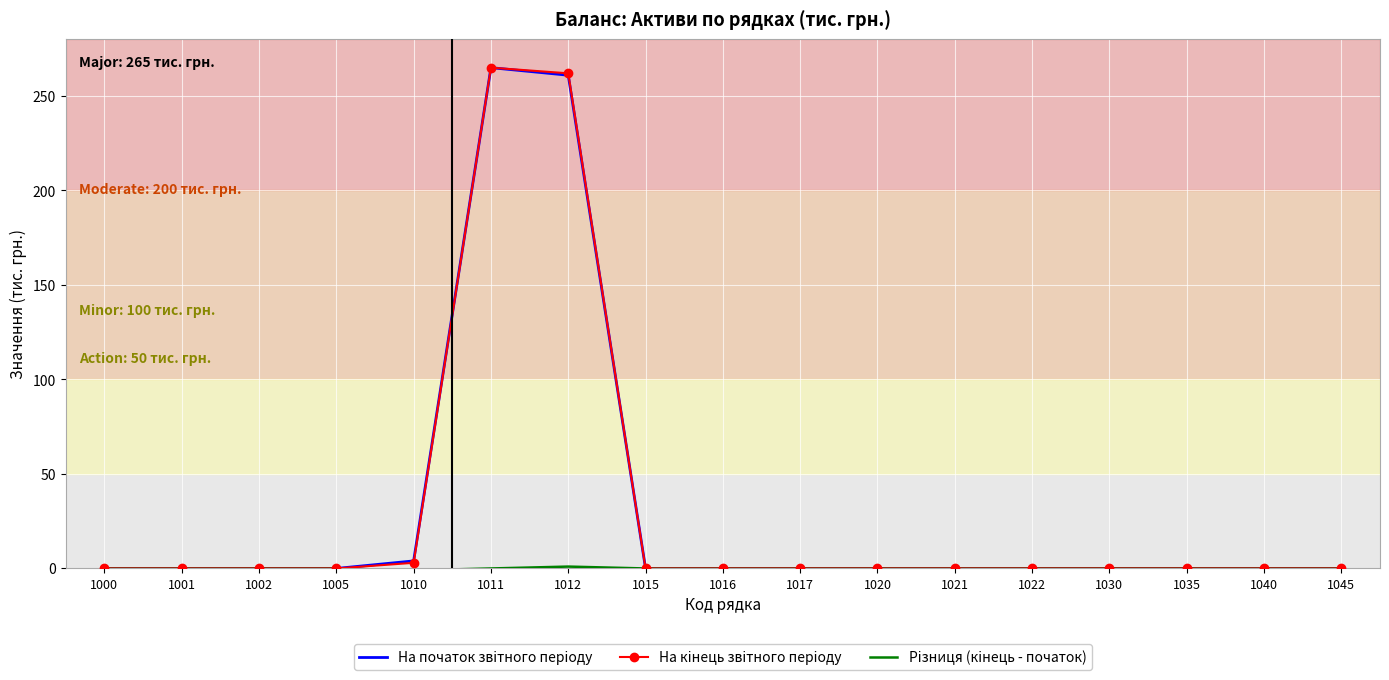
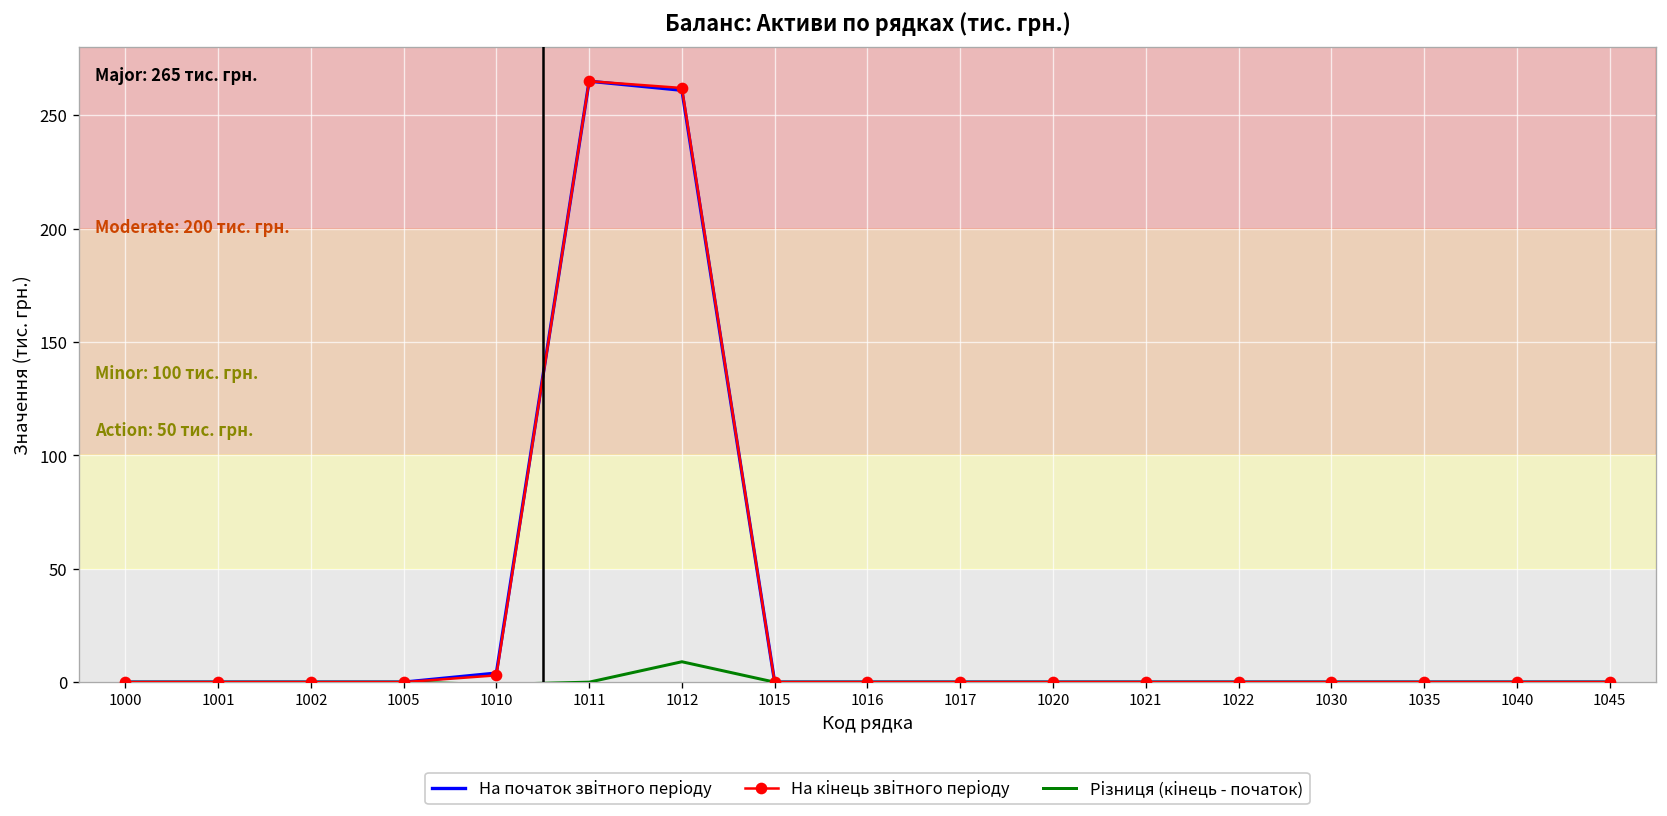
Різниця (кінець - початок), 1012: 1 -> 9
